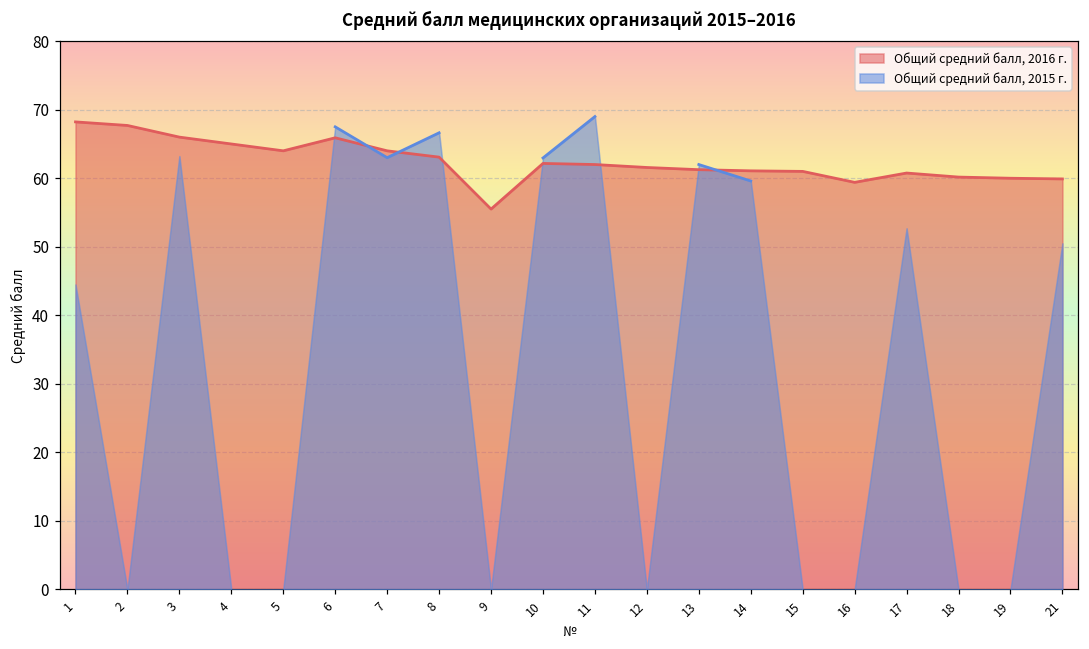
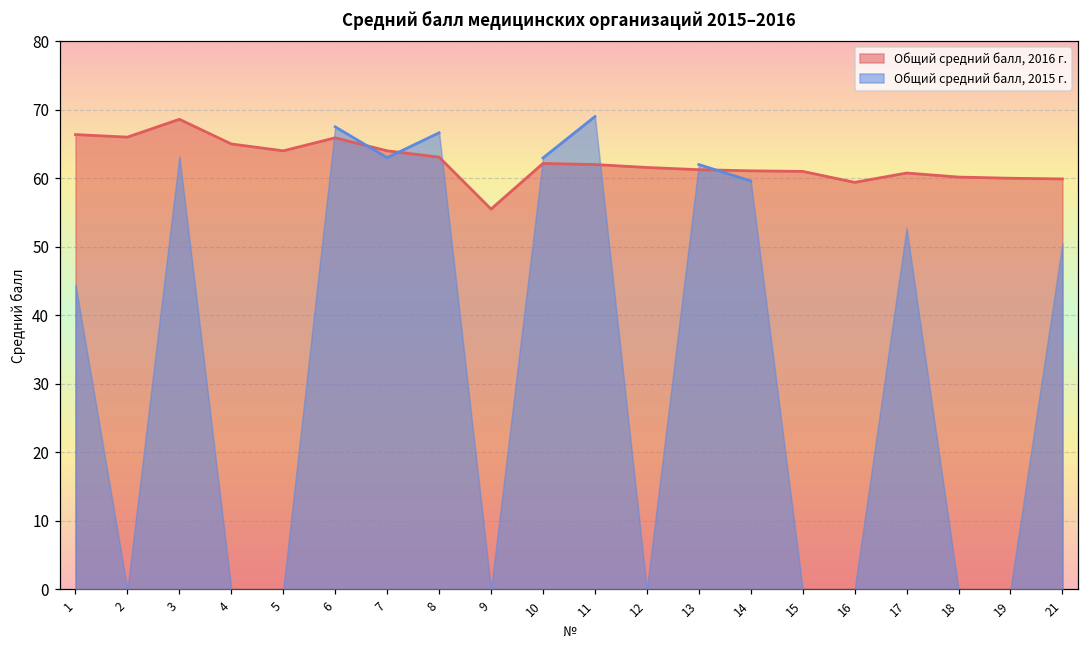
Общий средний балл, 2016 г., 1: 68 -> 66
Общий средний балл, 2016 г., 2: 68 -> 66
Общий средний балл, 2016 г., 3: 66 -> 69
